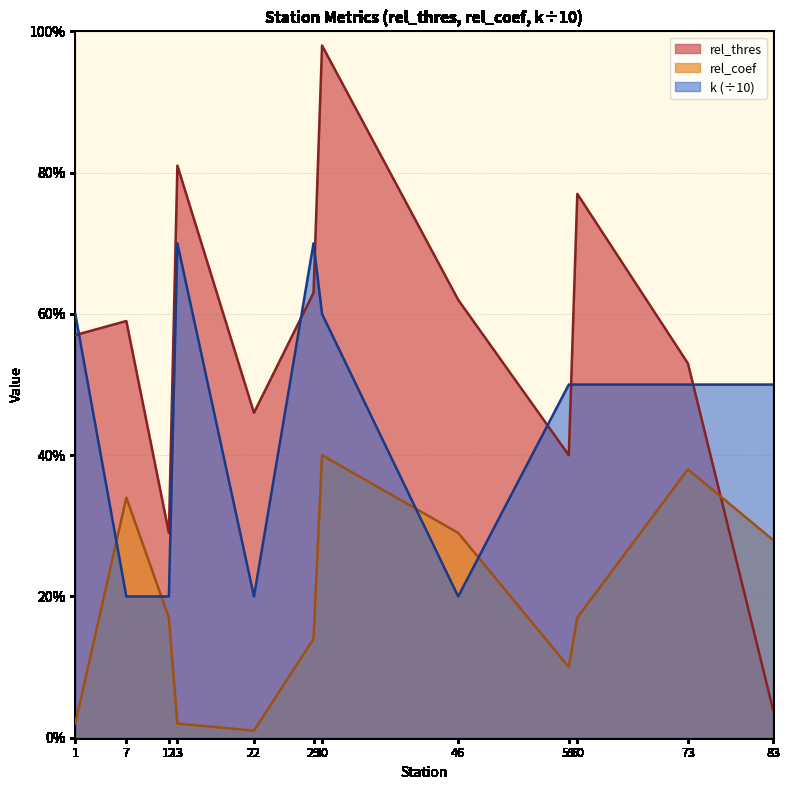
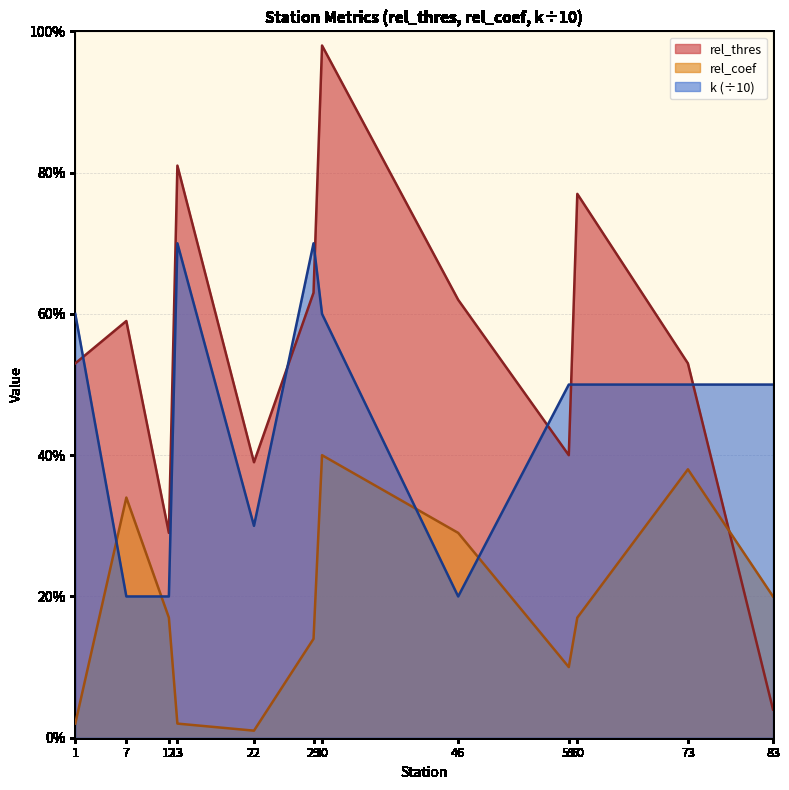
rel_thres, 1: 57% -> 53%
rel_thres, 22: 46% -> 39%
k (÷10), 22: 20% -> 30%
rel_coef, 83: 28% -> 20%
